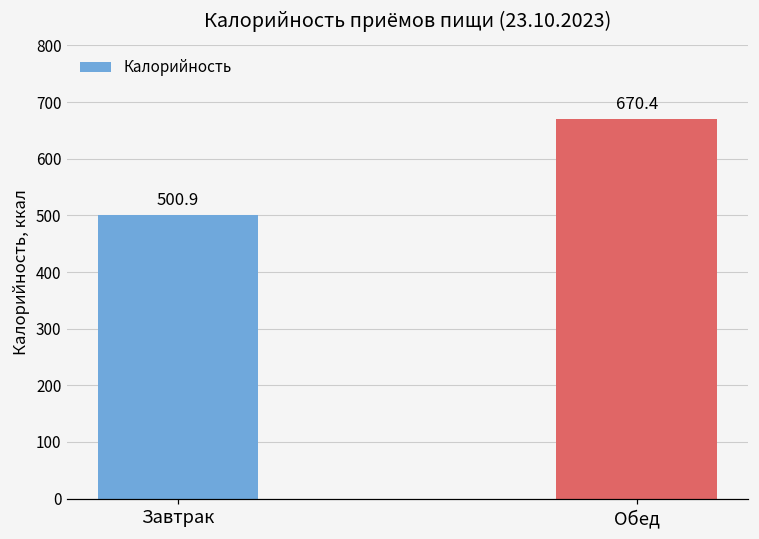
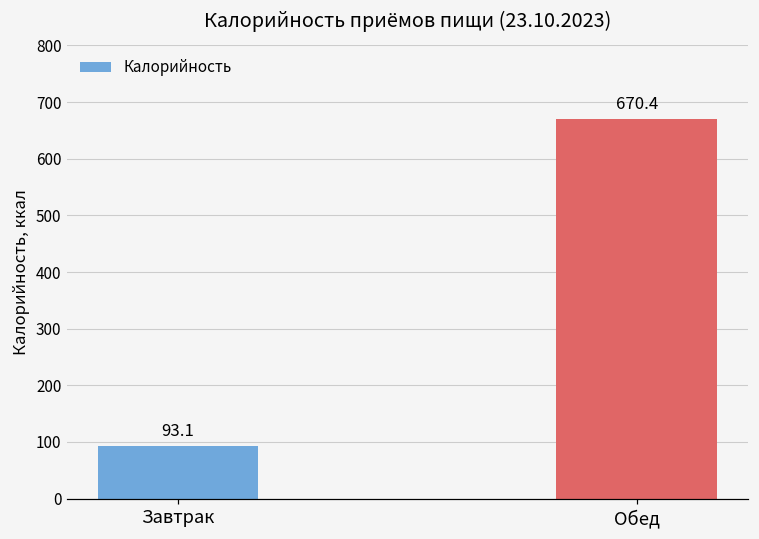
Завтрак: 500.9 -> 93.1
